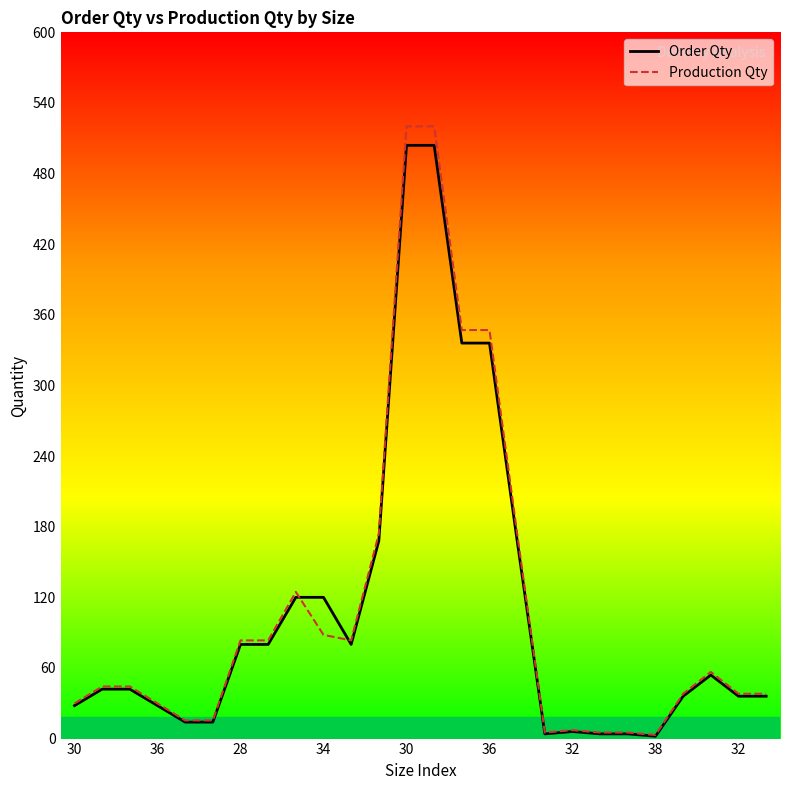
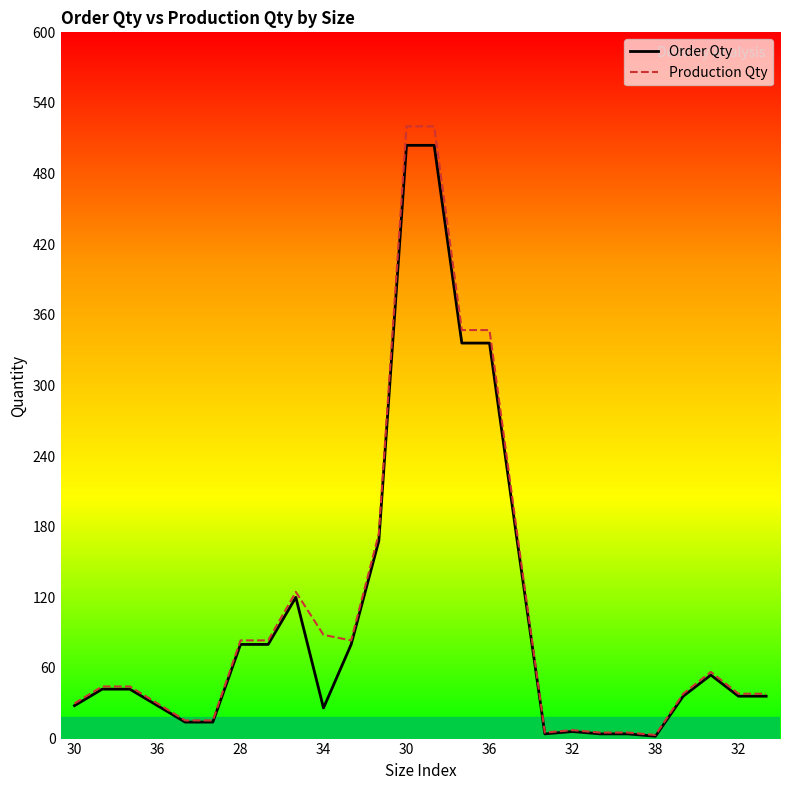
Order Qty, 34: 120 -> 26
